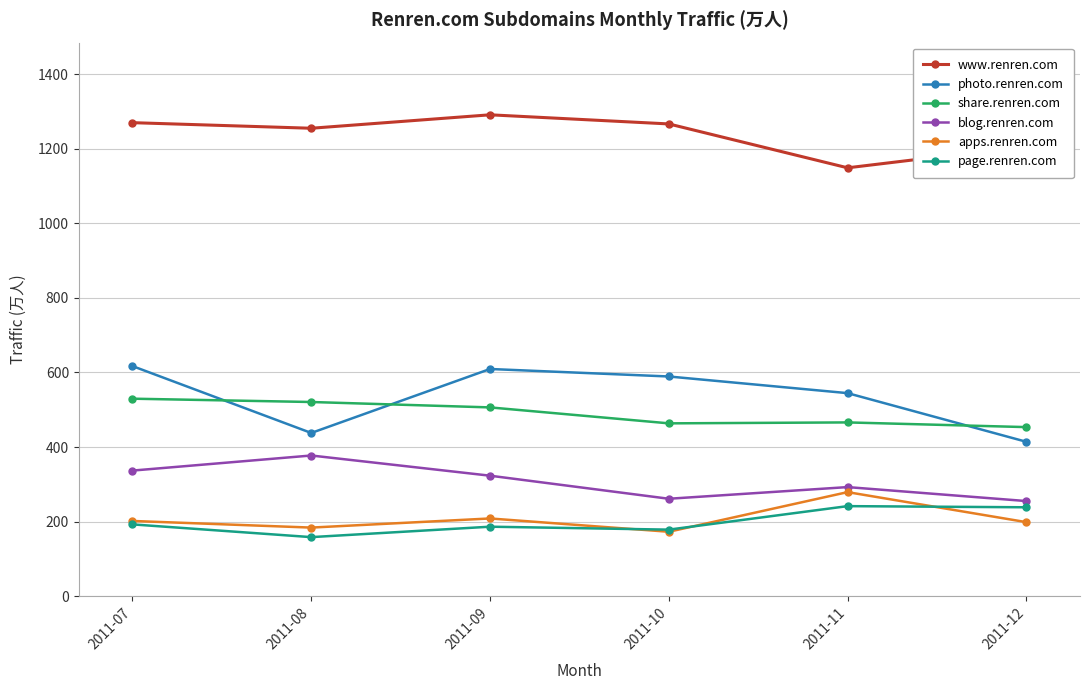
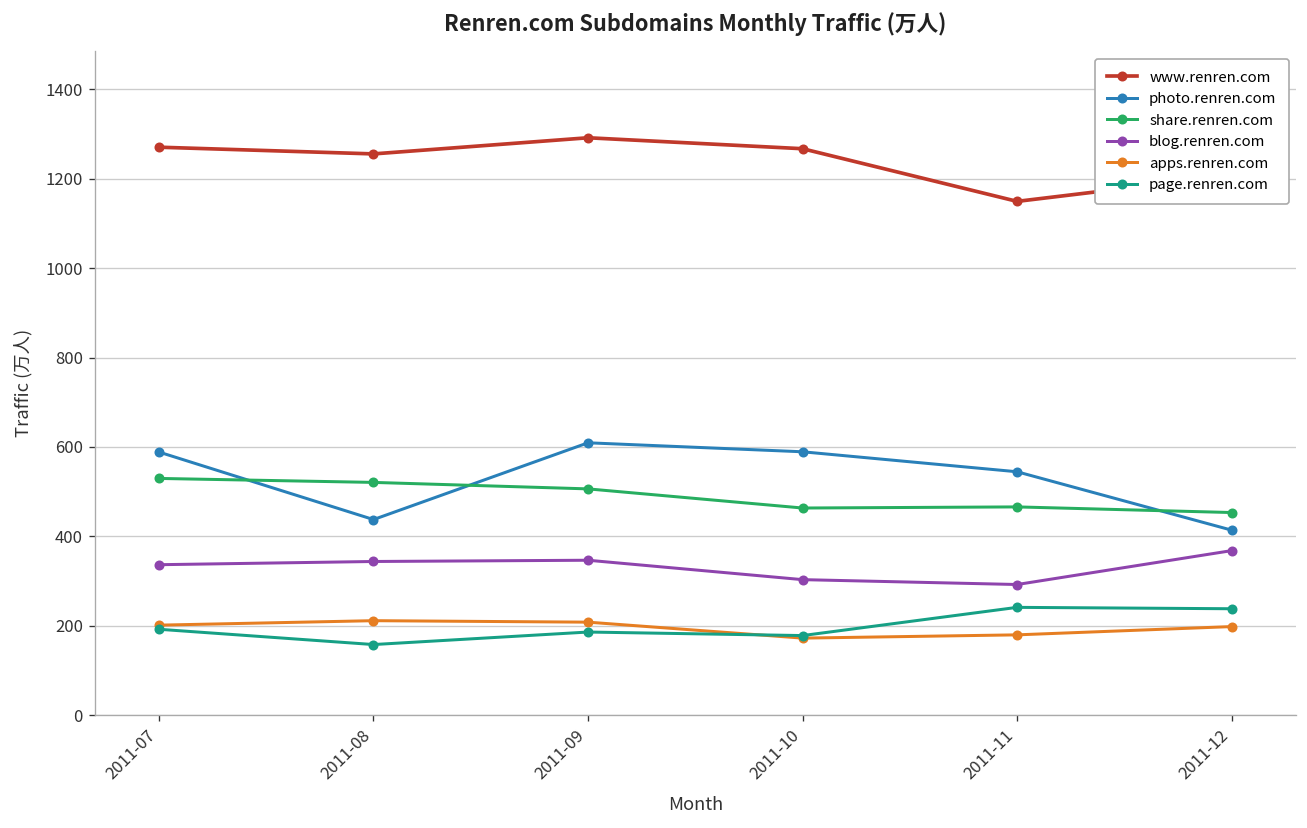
photo.renren.com, 2011-07: 620 -> 590
blog.renren.com, 2011-08: 380 -> 340
apps.renren.com, 2011-08: 180 -> 210
blog.renren.com, 2011-09: 320 -> 350
blog.renren.com, 2011-10: 260 -> 300
apps.renren.com, 2011-11: 280 -> 180
blog.renren.com, 2011-12: 250 -> 370
